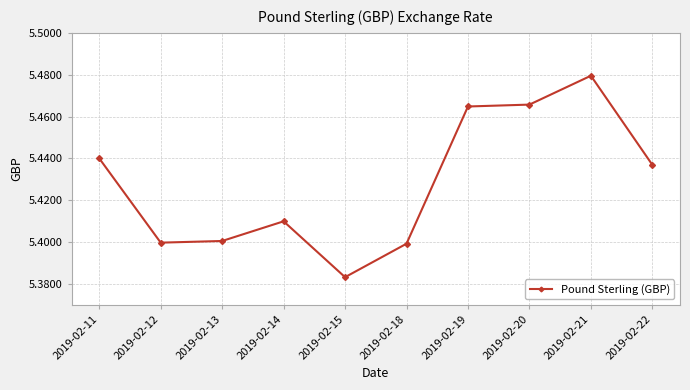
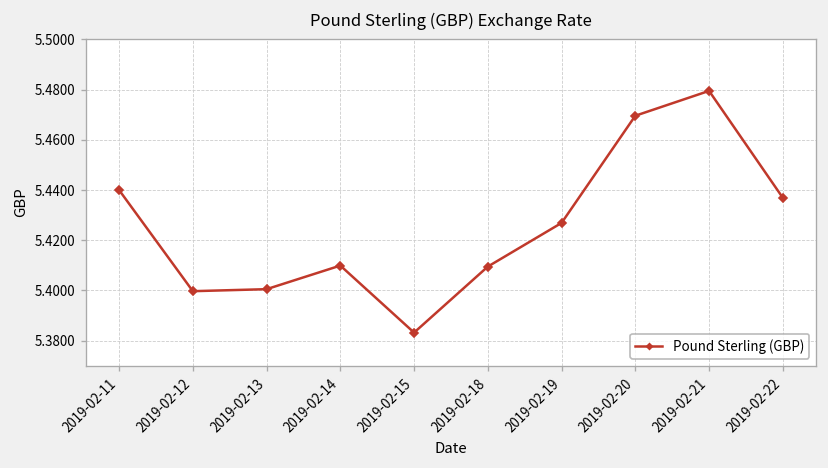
2019-02-18: 5.399 -> 5.410
2019-02-19: 5.465 -> 5.427
2019-02-20: 5.466 -> 5.470
